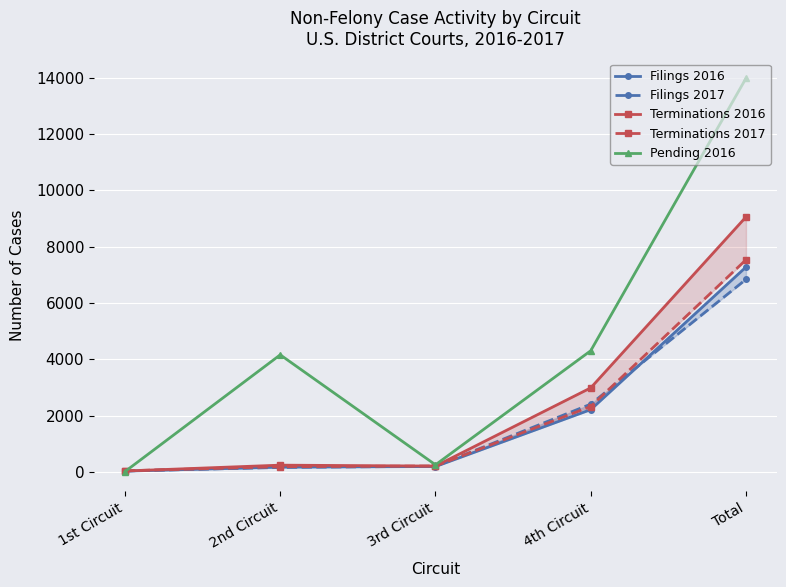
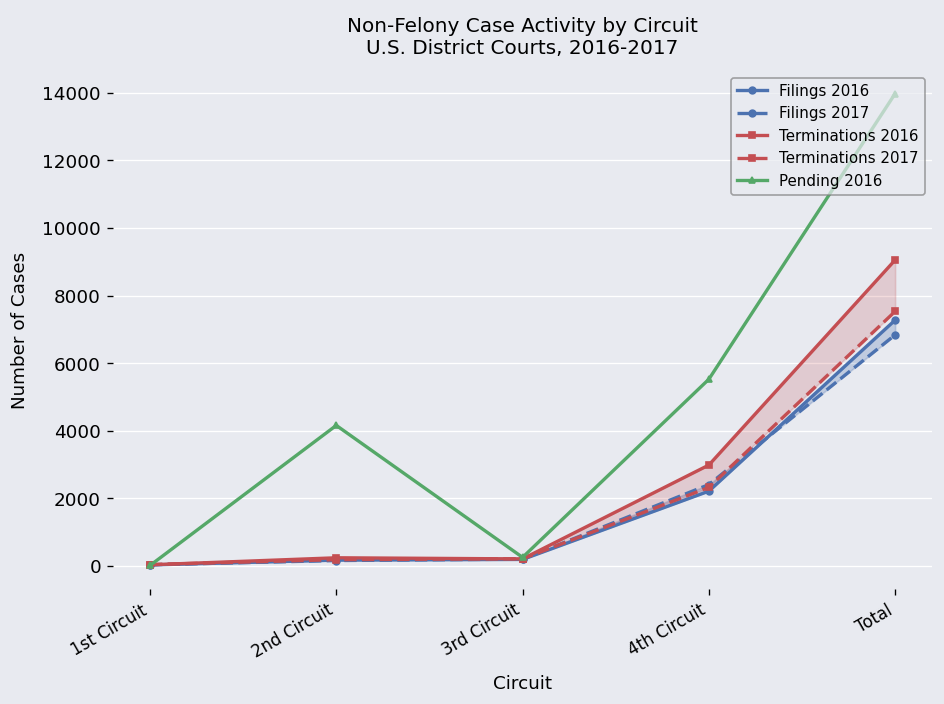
Pending 2016, 4th Circuit: 4300 -> 5500
